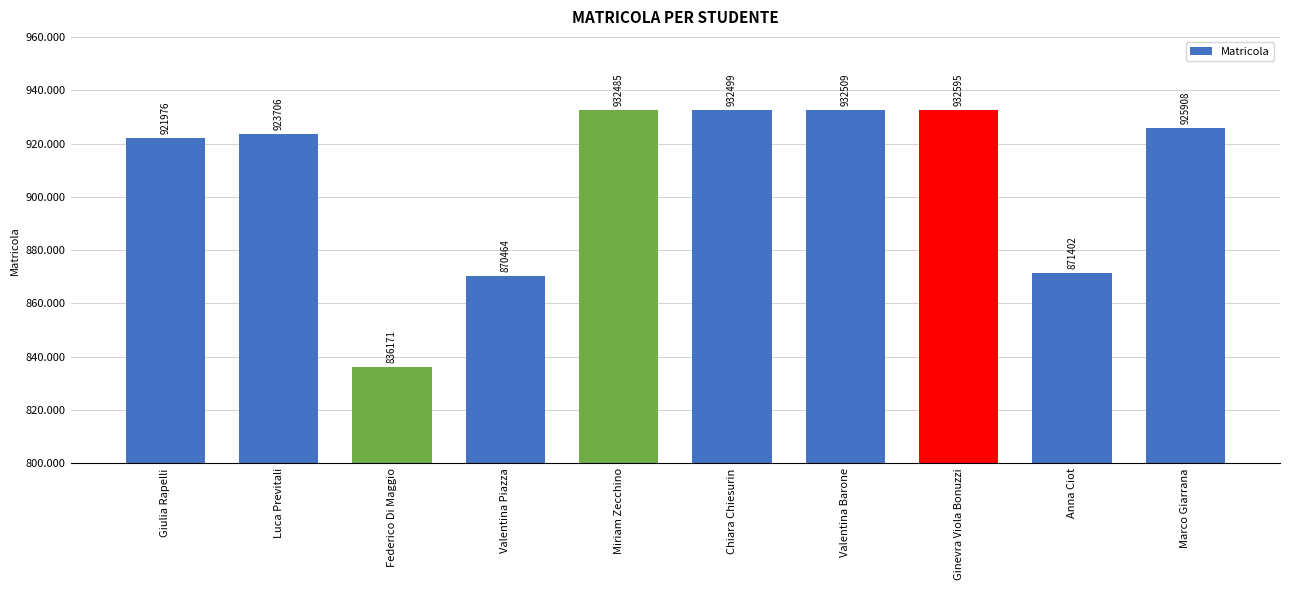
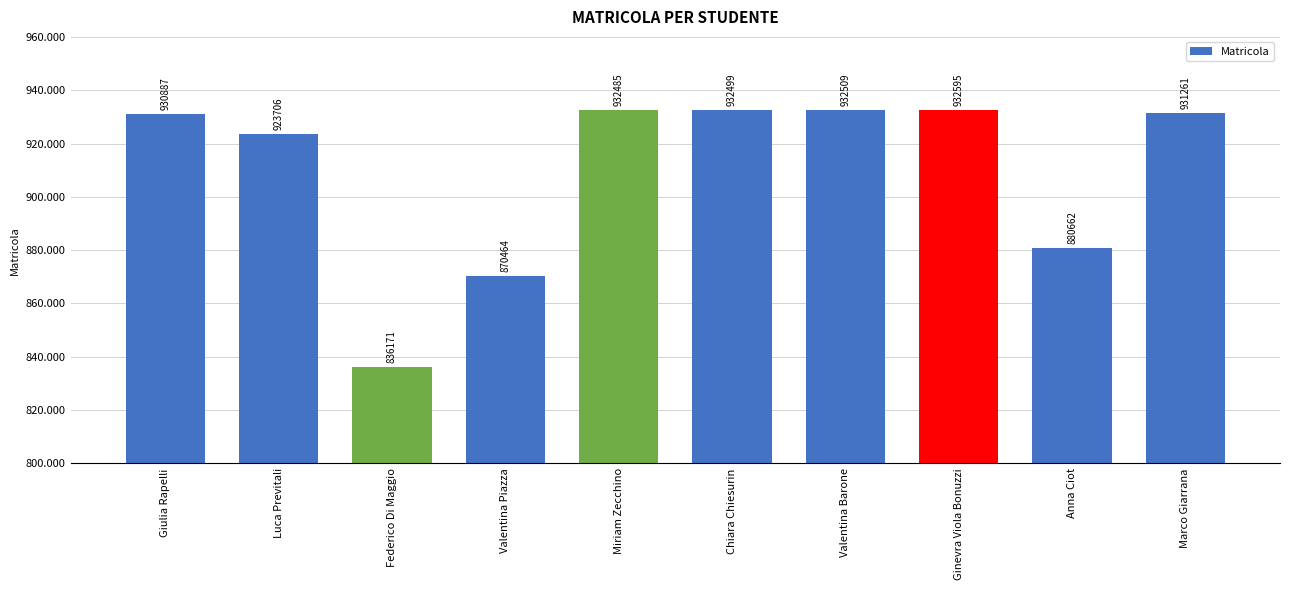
Giulia Rapelli: 921976 -> 930887
Anna Ciot: 871402 -> 880662
Marco Giarrana: 925908 -> 931261
